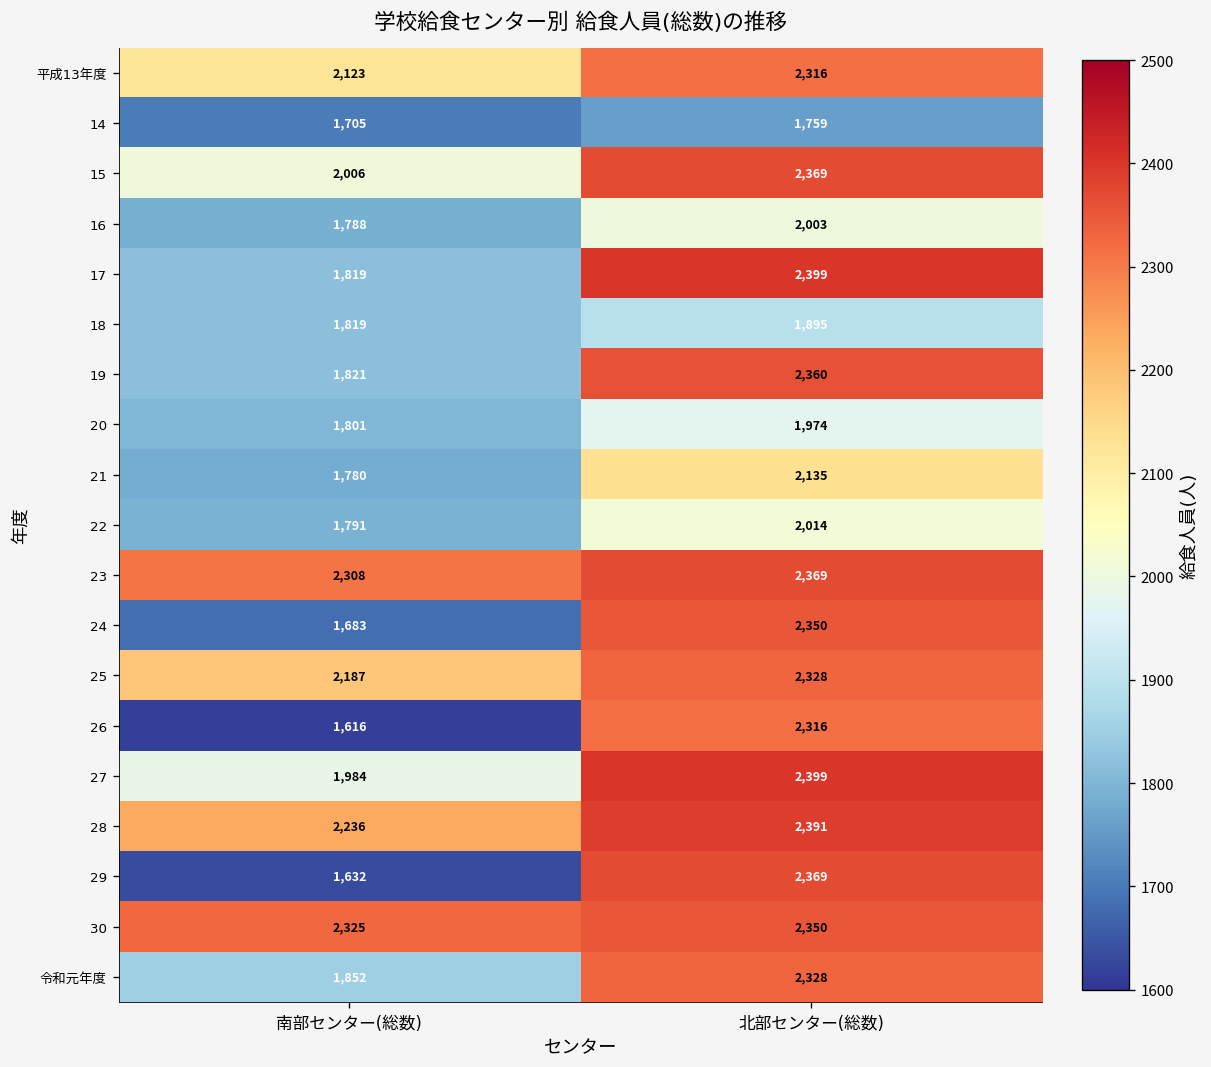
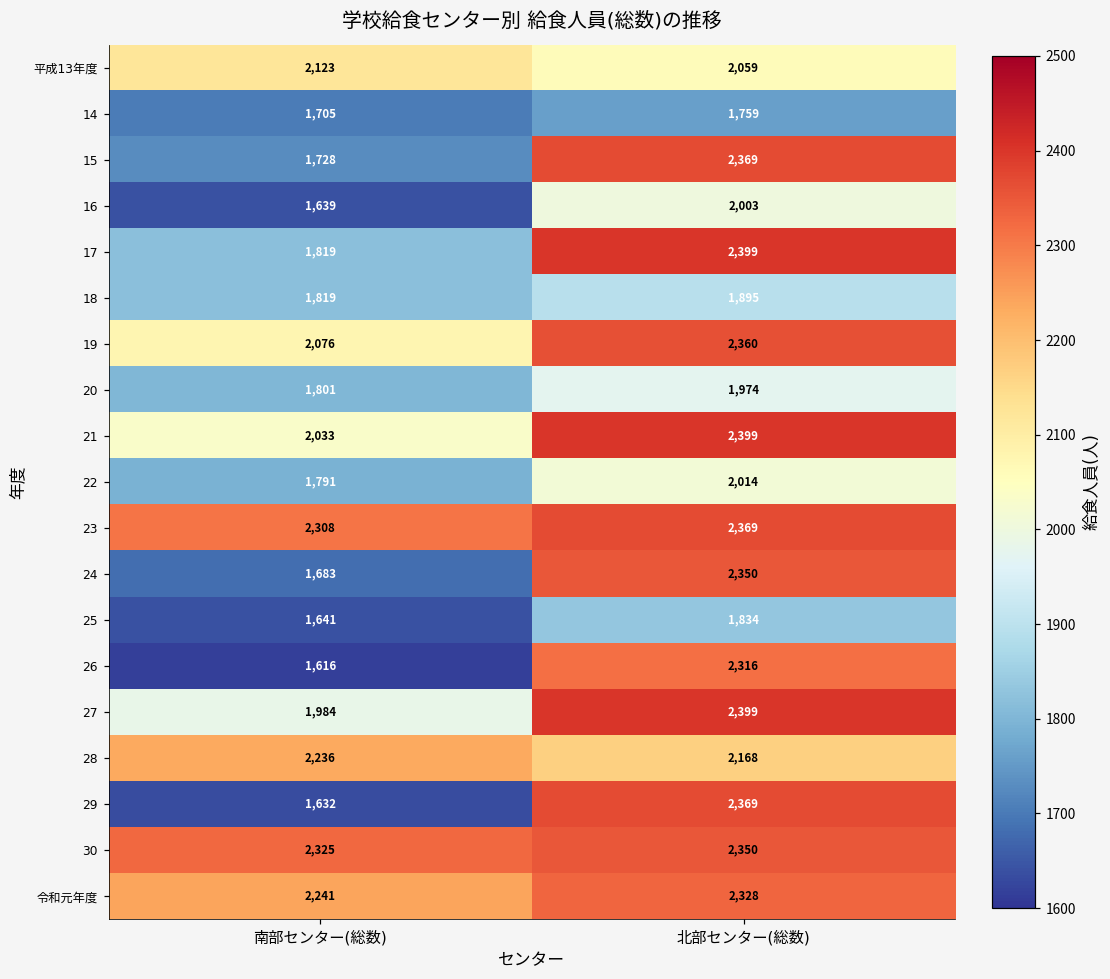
平成13年度, 北部センター(総数): 2,316 -> 2,059
15, 南部センター(総数): 2,006 -> 1,728
16, 南部センター(総数): 1,788 -> 1,639
19, 南部センター(総数): 1,821 -> 2,076
21, 南部センター(総数): 1,780 -> 2,033
21, 北部センター(総数): 2,135 -> 2,399
25, 南部センター(総数): 2,187 -> 1,641
25, 北部センター(総数): 2,328 -> 1,834
28, 北部センター(総数): 2,391 -> 2,168
令和元年度, 南部センター(総数): 1,852 -> 2,241
